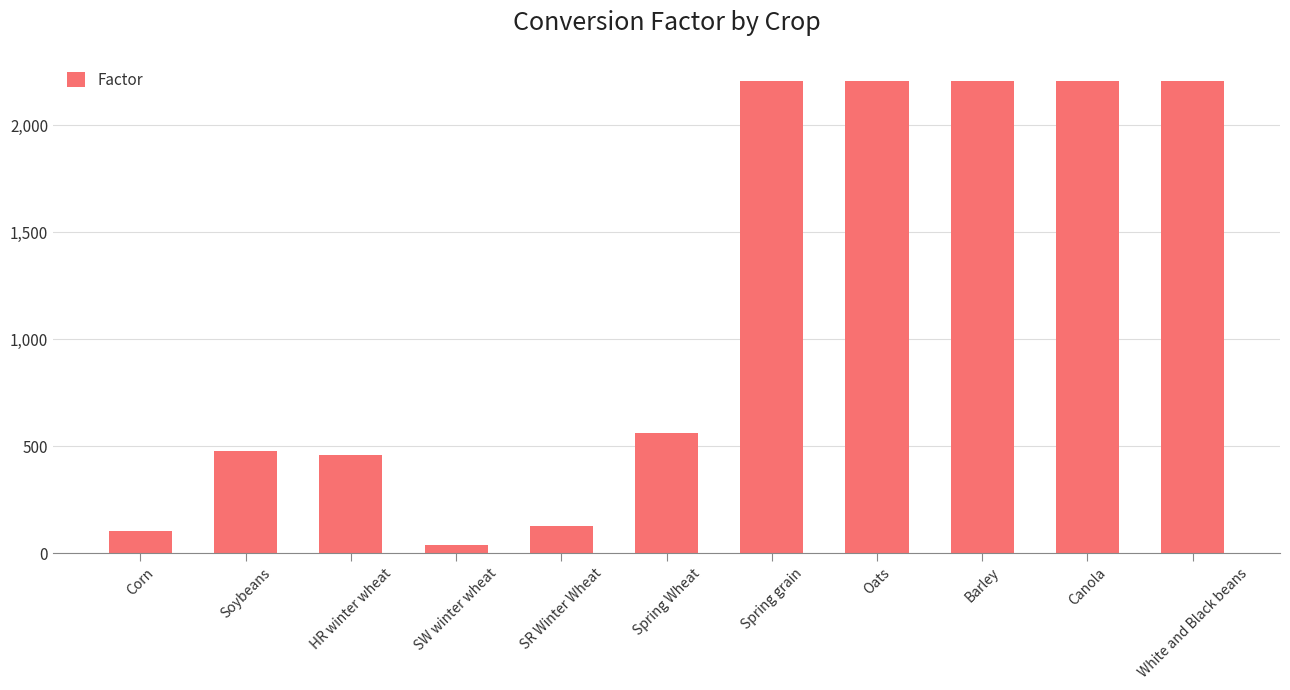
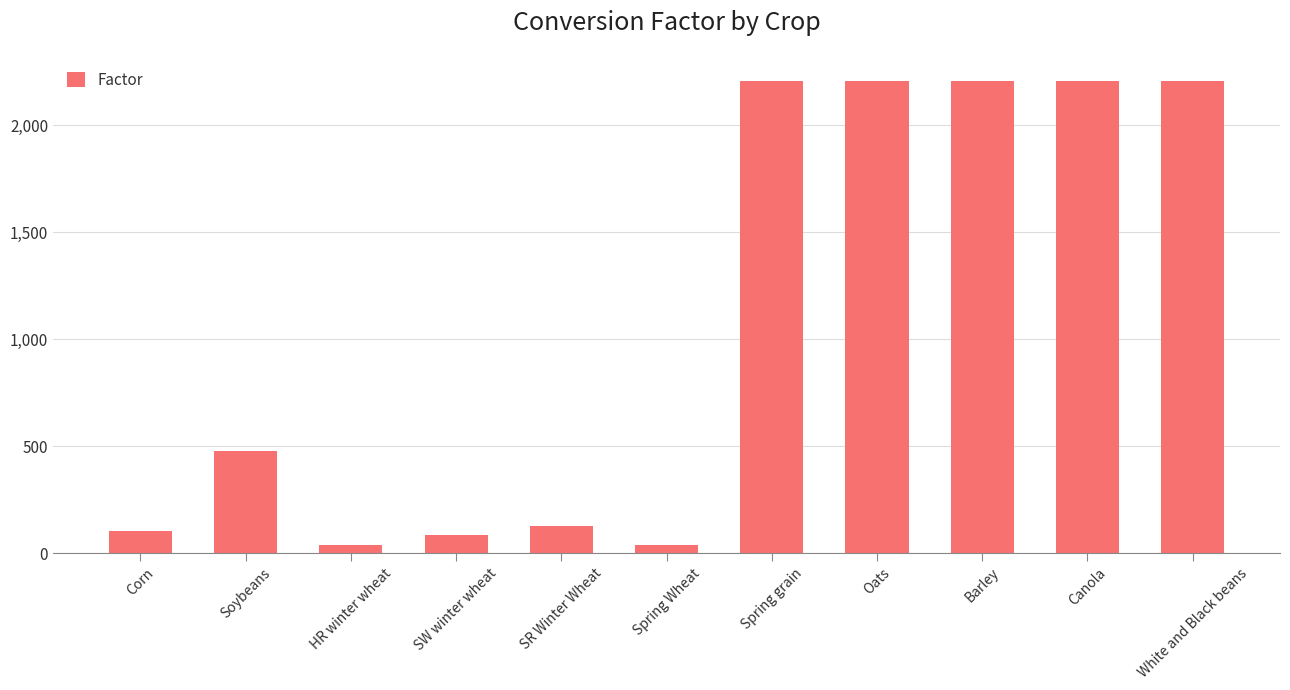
HR winter wheat: 460 -> 40
SW winter wheat: 40 -> 90
Spring Wheat: 560 -> 40
